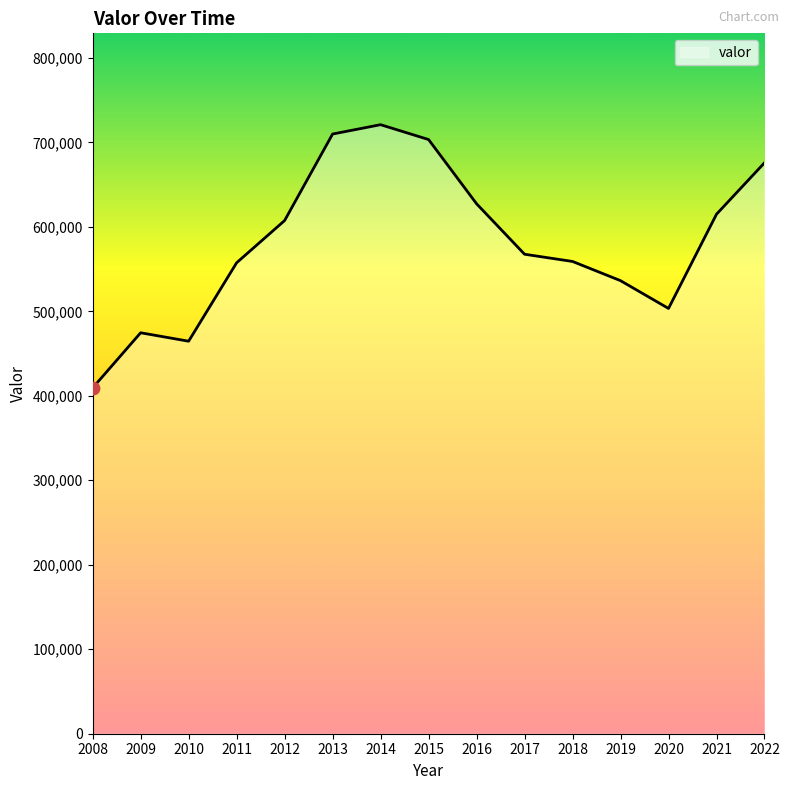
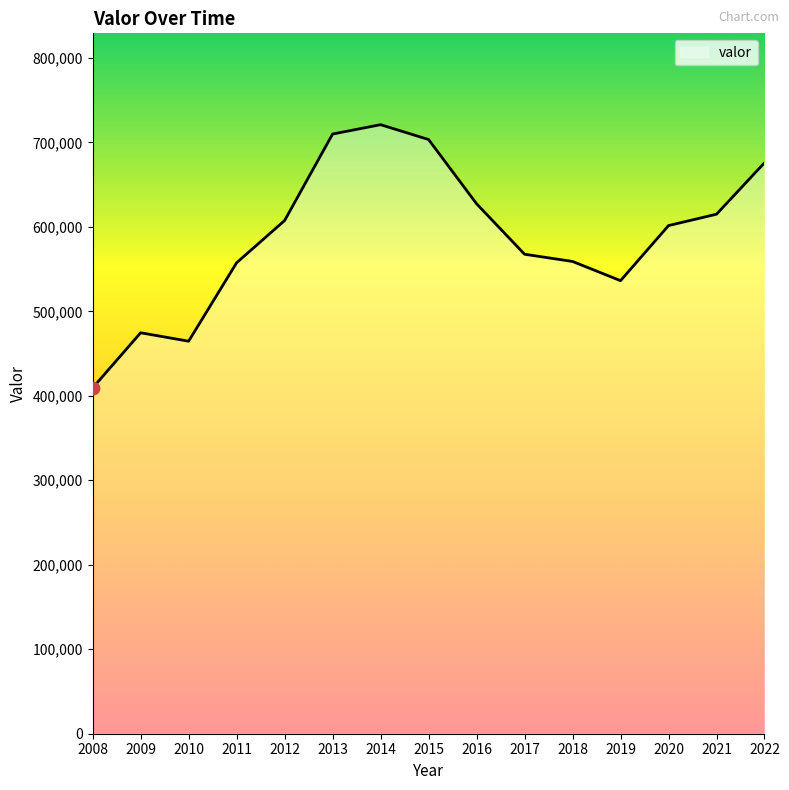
valor, 2020: 500,000 -> 600,000
